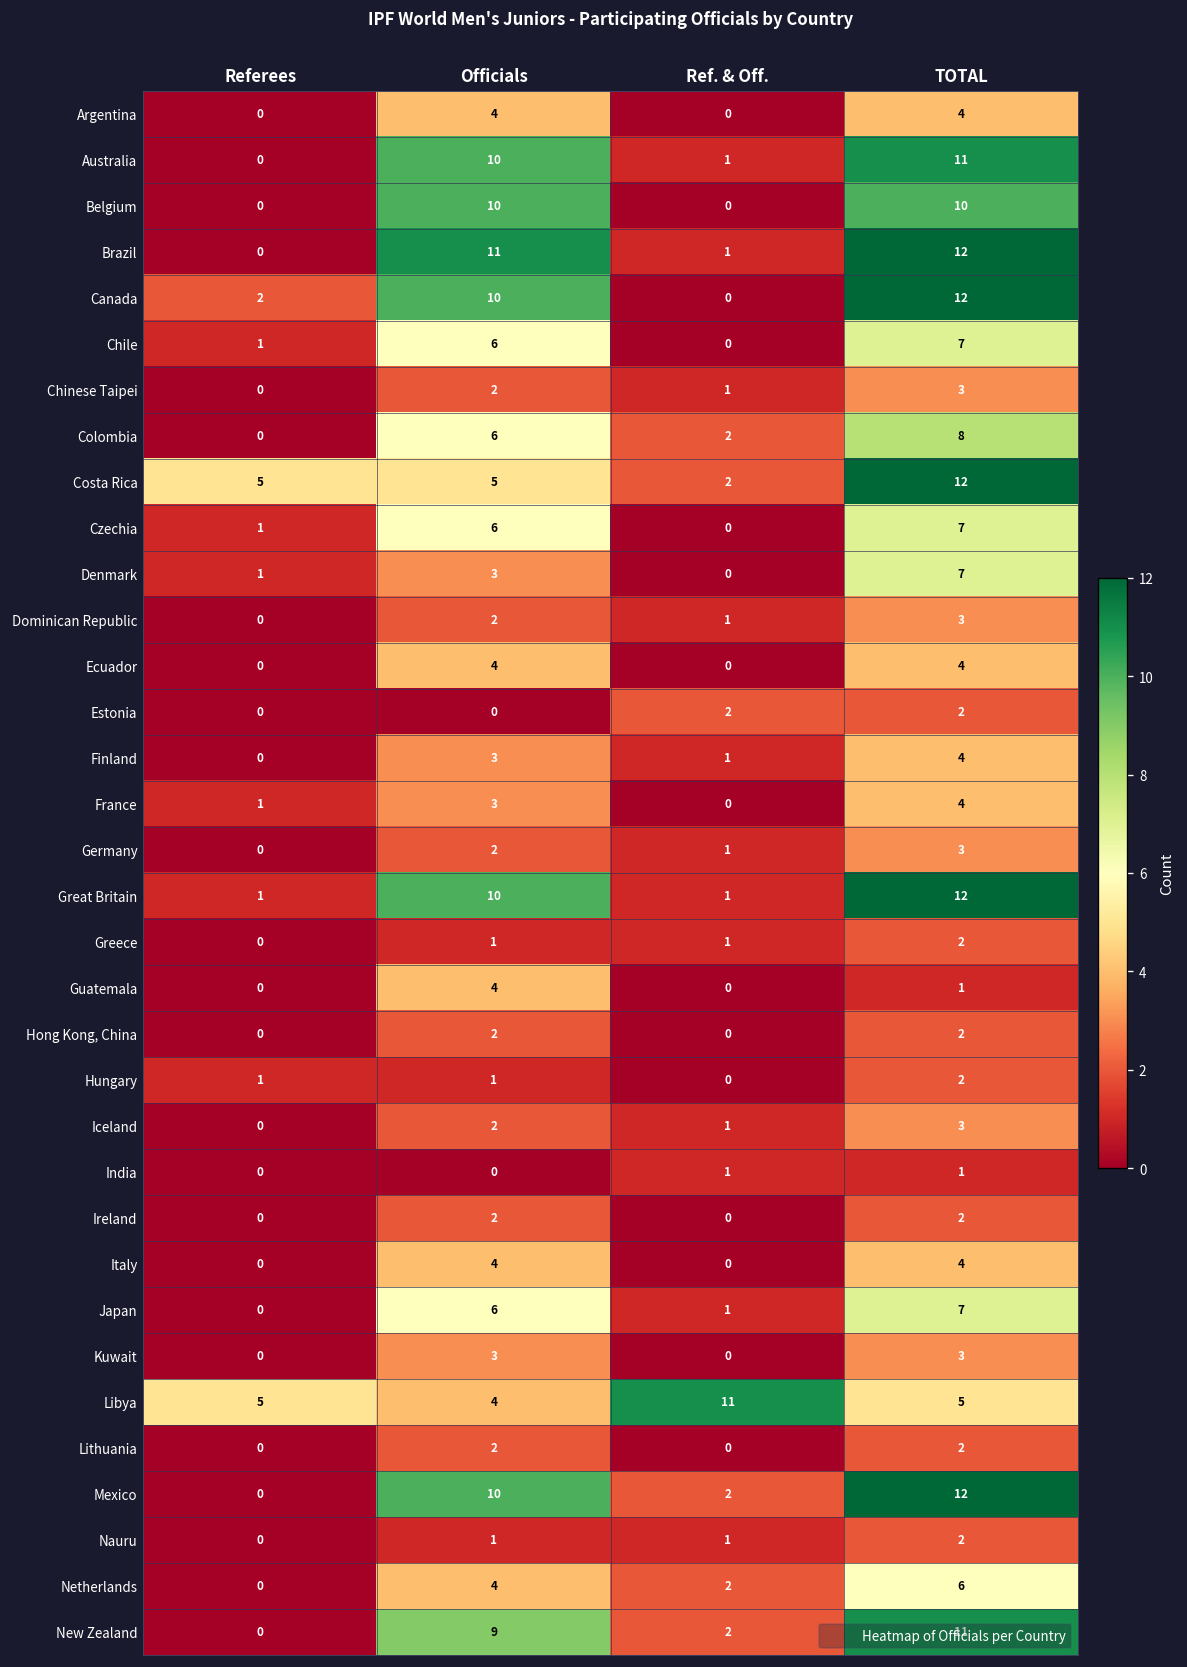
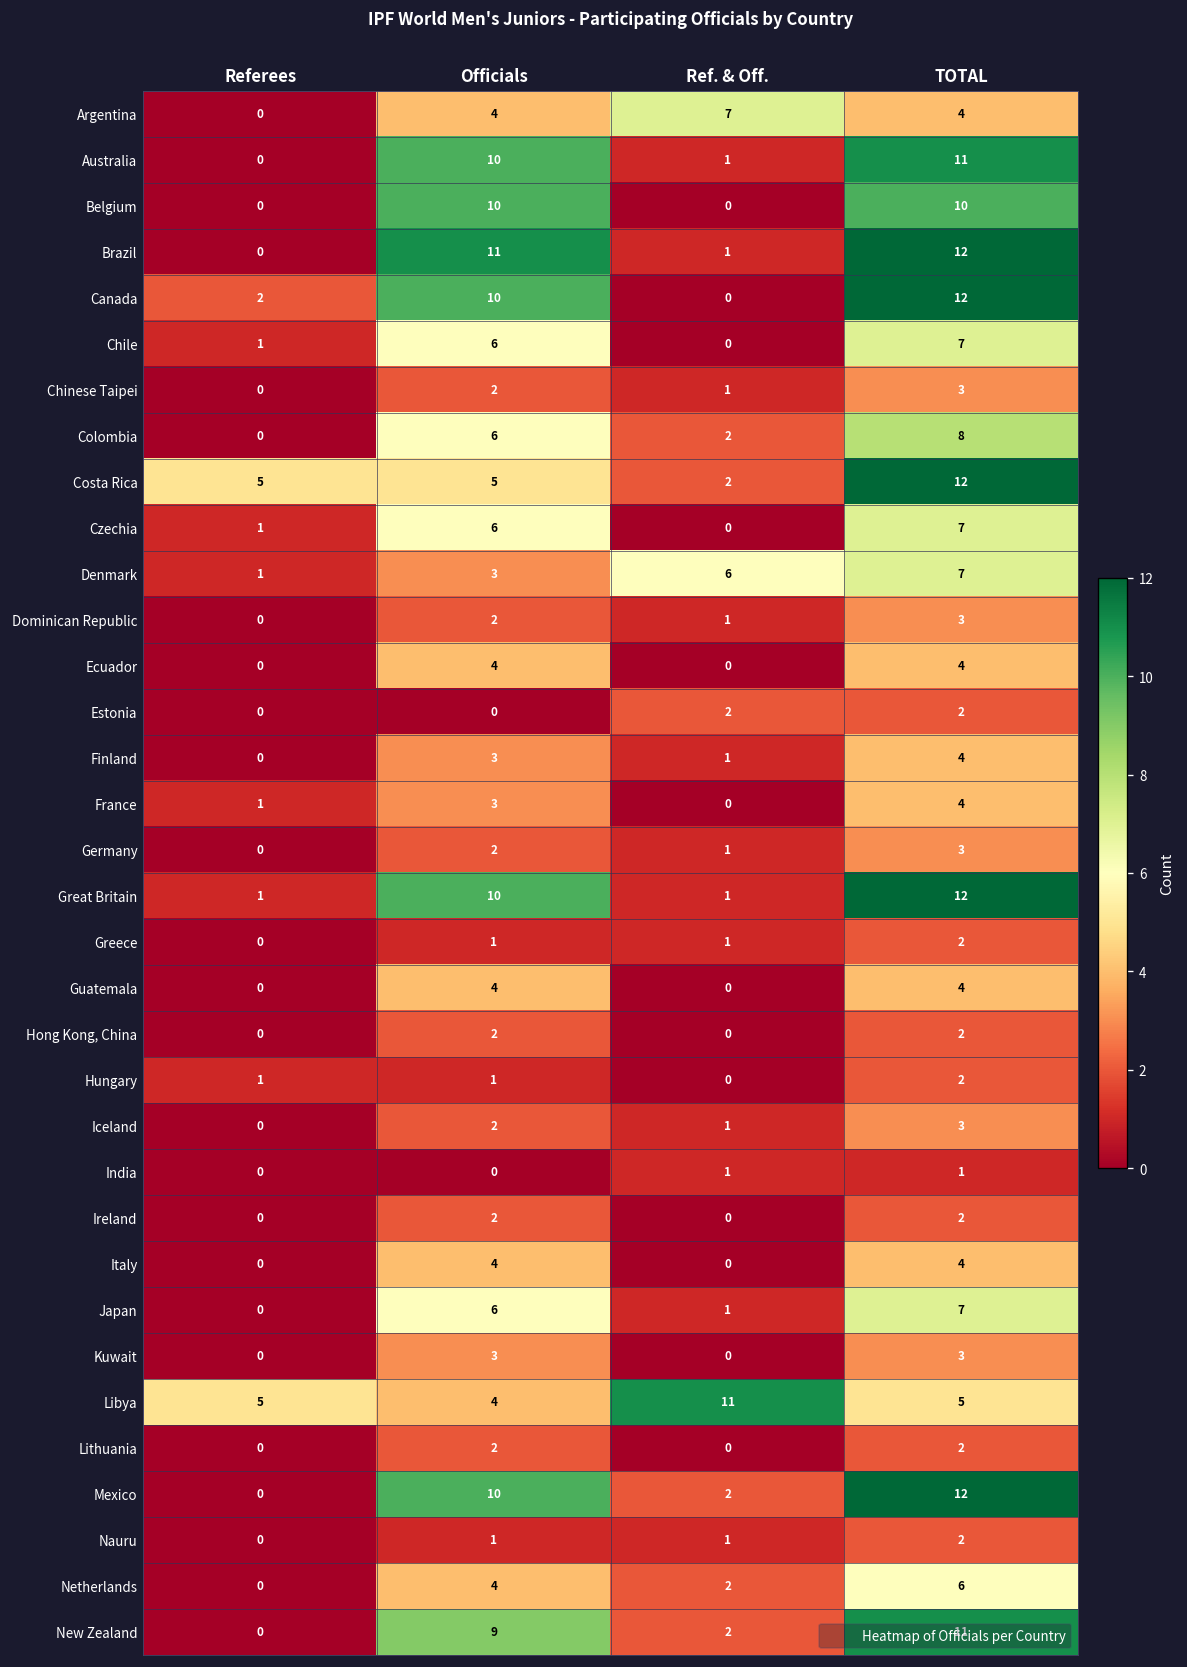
Argentina, Ref. & Off.: 0 -> 7
Denmark, Ref. & Off.: 0 -> 6
Guatemala, TOTAL: 1 -> 4
